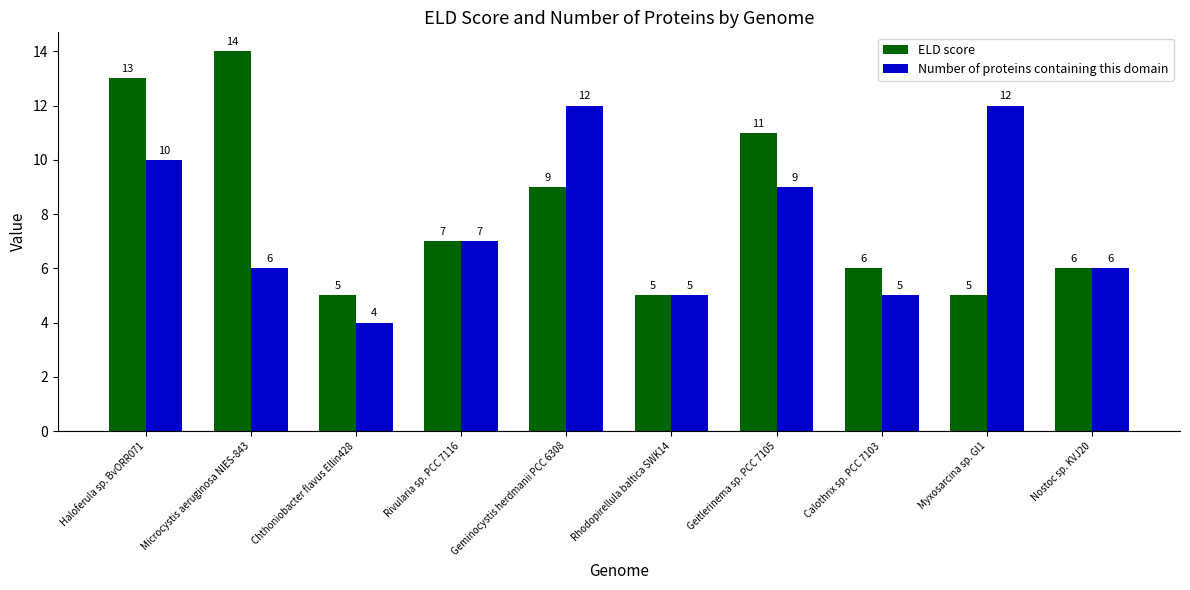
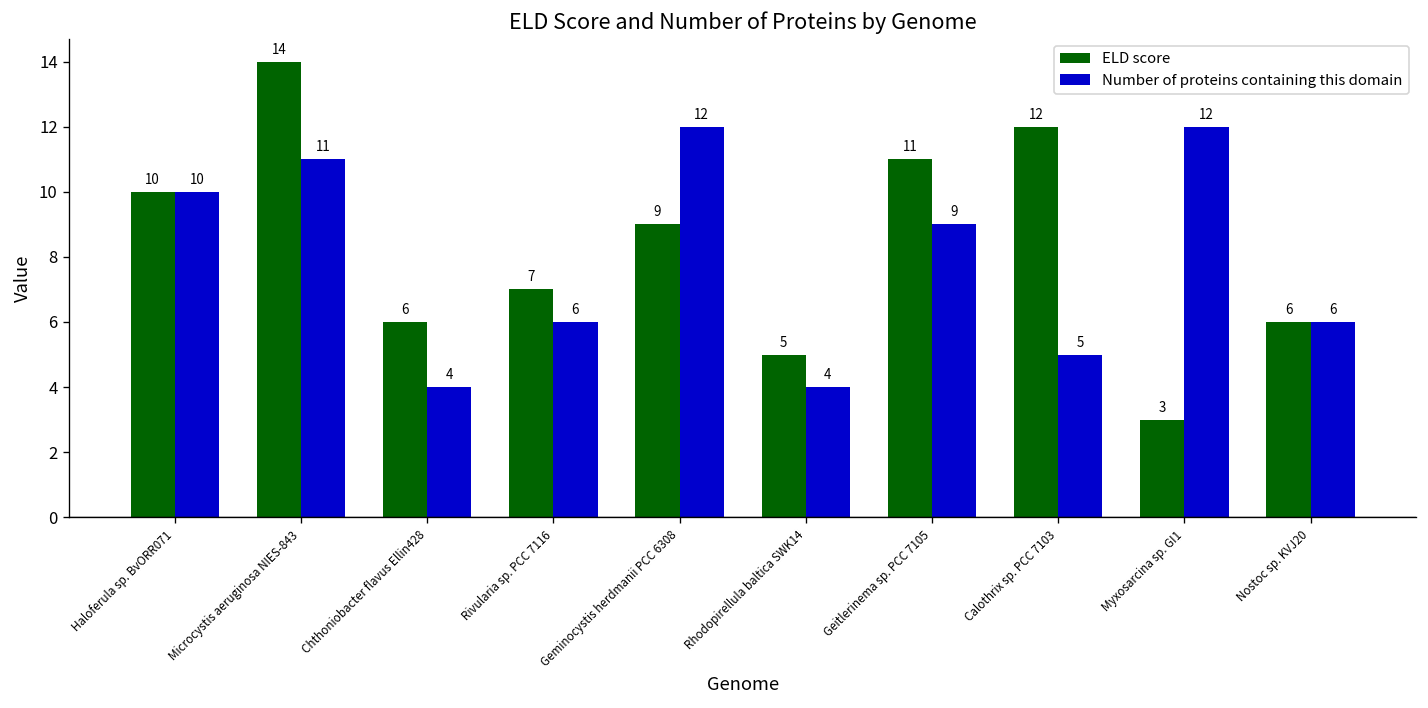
ELD score, Haloferula sp. BvORR071: 13 -> 10
Number of proteins containing this domain, Microcystis aeruginosa NIES-843: 6 -> 11
ELD score, Chthoniobacter flavus Ellin428: 5 -> 6
Number of proteins containing this domain, Rivularia sp. PCC 7116: 7 -> 6
Number of proteins containing this domain, Rhodopirellula baltica SWK14: 5 -> 4
ELD score, Calothrix sp. PCC 7103: 6 -> 12
ELD score, Myxosarcina sp. GI1: 5 -> 3
